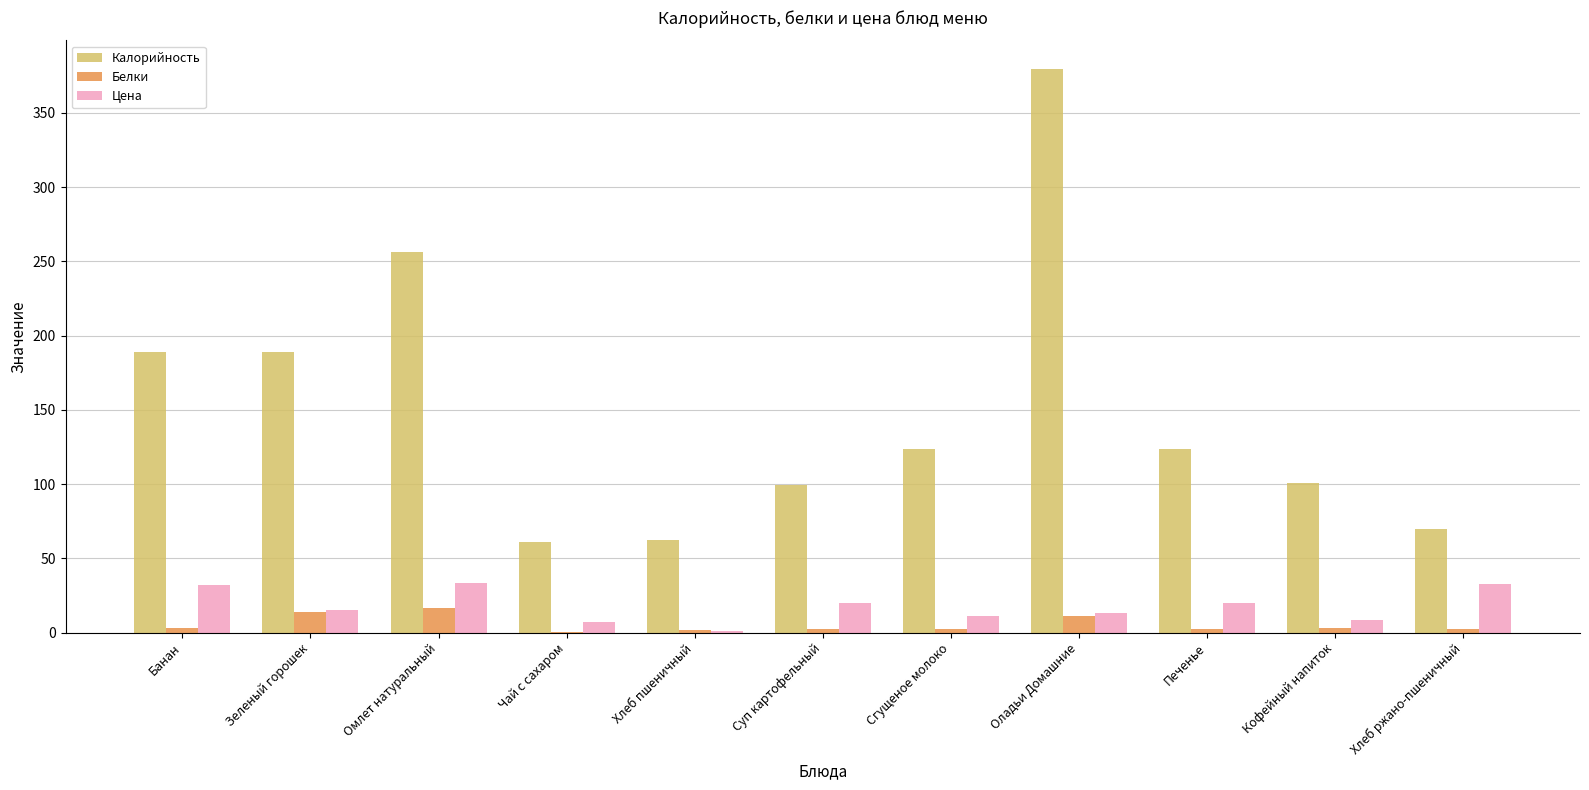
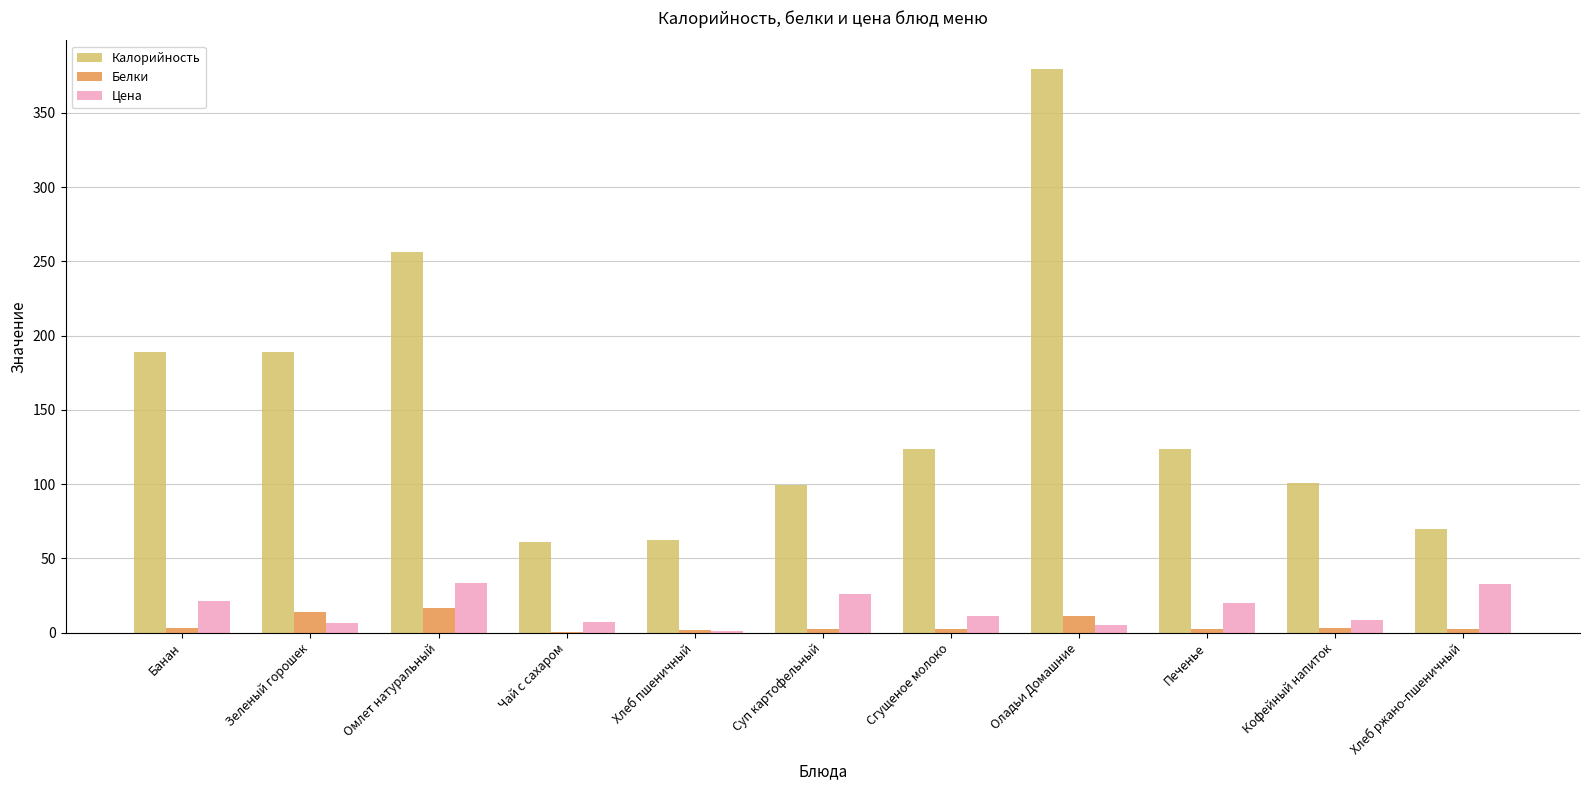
Цена, Банан: 32 -> 21
Цена, Зеленый горошек: 15 -> 6
Цена, Суп картофельный: 20 -> 26
Цена, Оладьи Домашние: 13 -> 5
